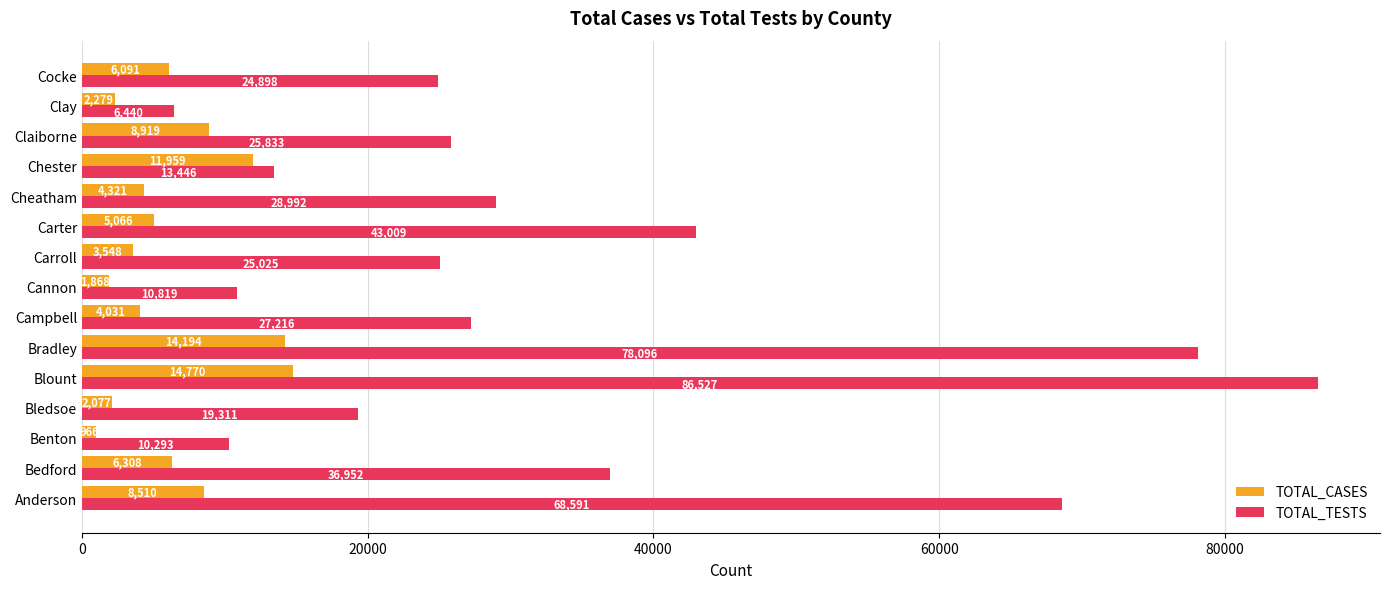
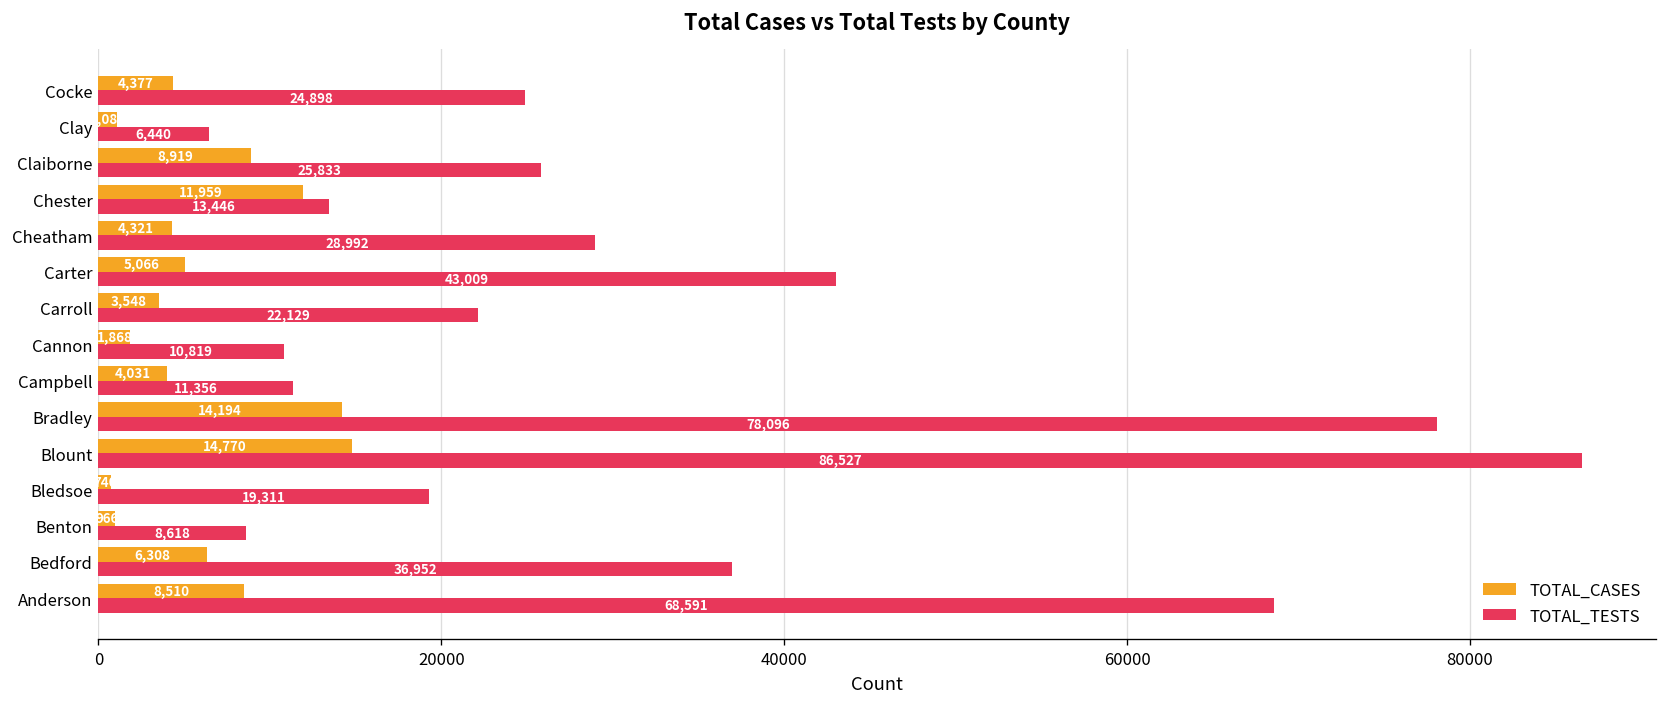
TOTAL_CASES, Cocke: 6,091 -> 4,377
TOTAL_CASES, Clay: 2300 -> 1100
TOTAL_TESTS, Carroll: 25,025 -> 22,129
TOTAL_TESTS, Campbell: 27,216 -> 11,356
TOTAL_CASES, Bledsoe: 2100 -> 700
TOTAL_TESTS, Benton: 10,293 -> 8,618
